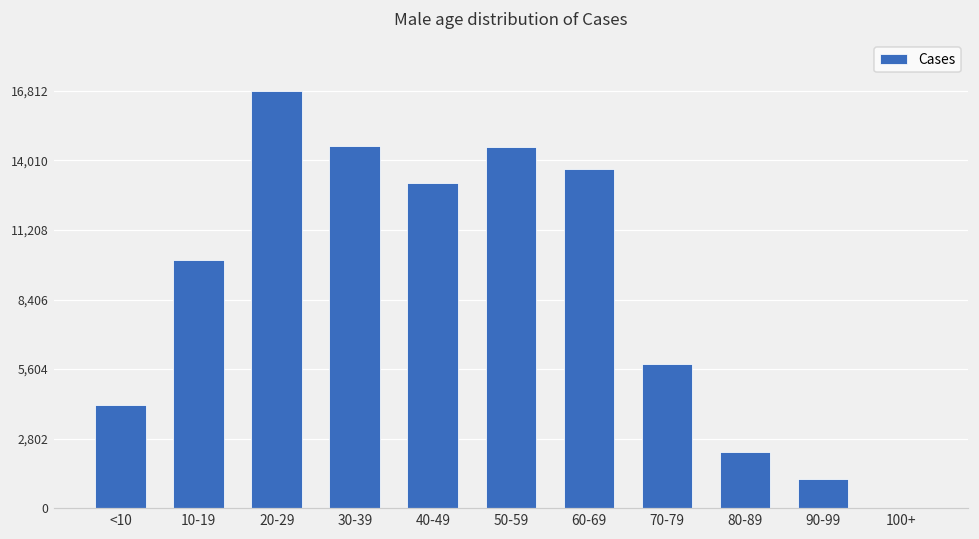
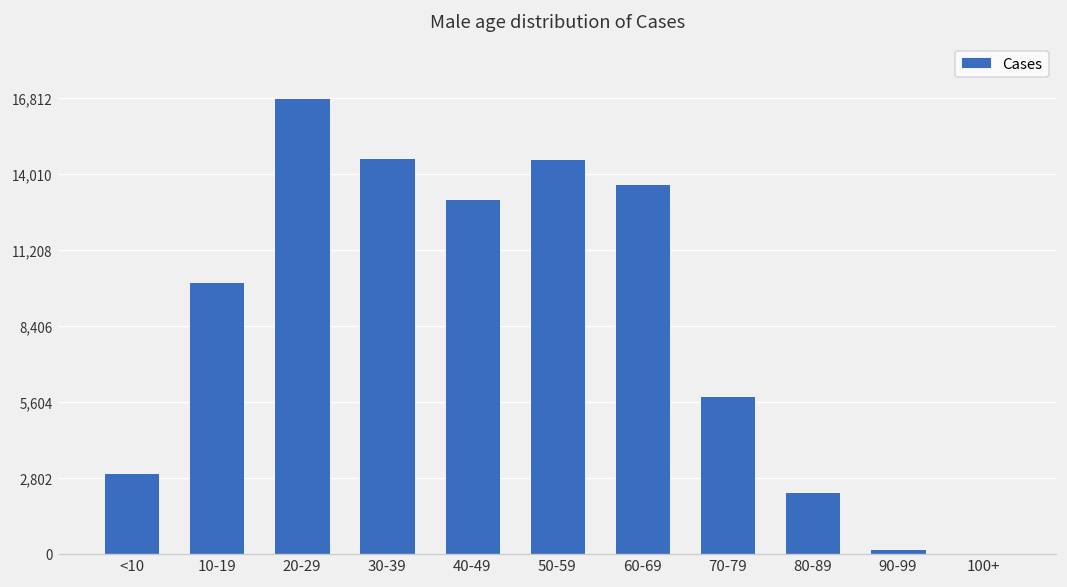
<10: 4,200 -> 3,000
90-99: 1,200 -> 200
